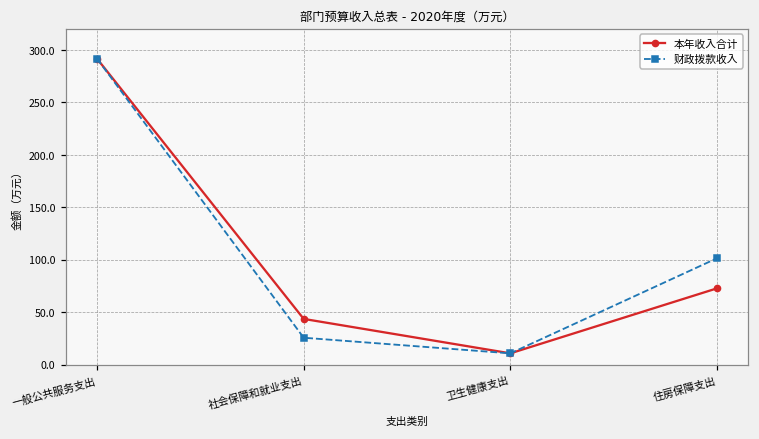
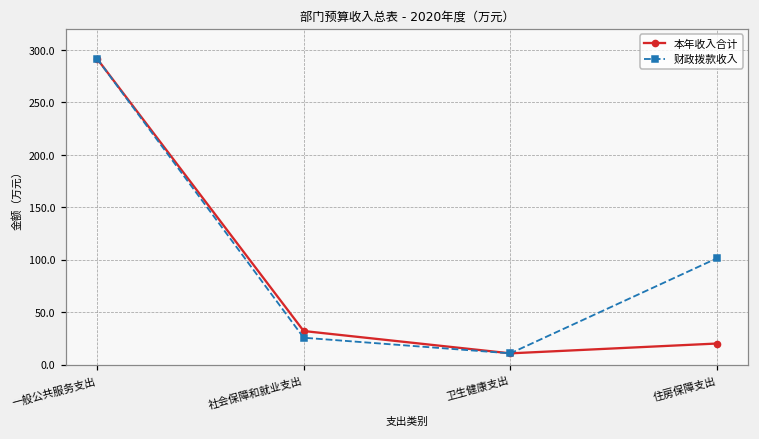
本年收入合计, 社会保障和就业支出: 40 -> 30
本年收入合计, 住房保障支出: 70 -> 20
